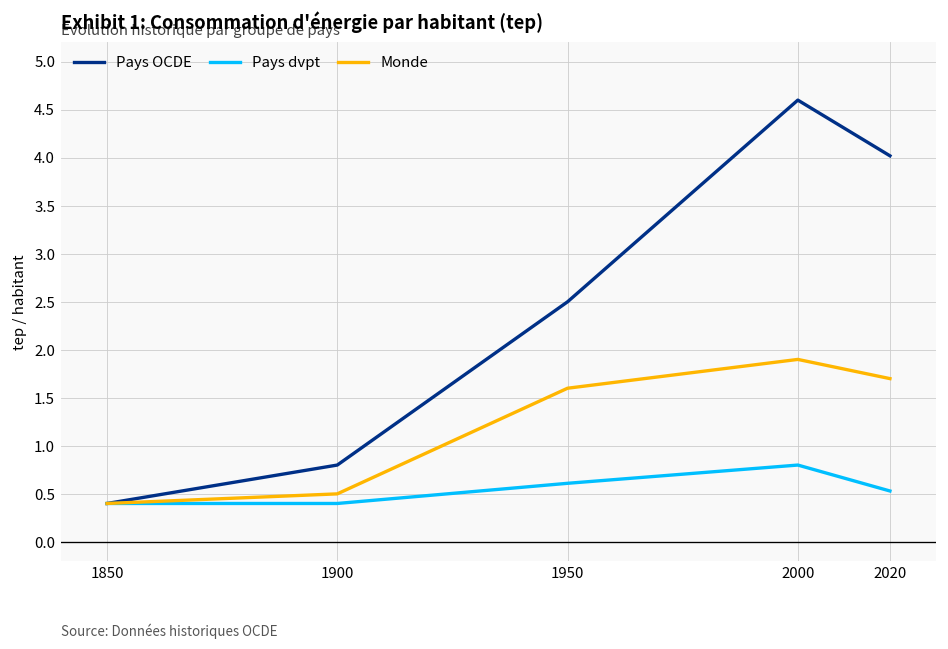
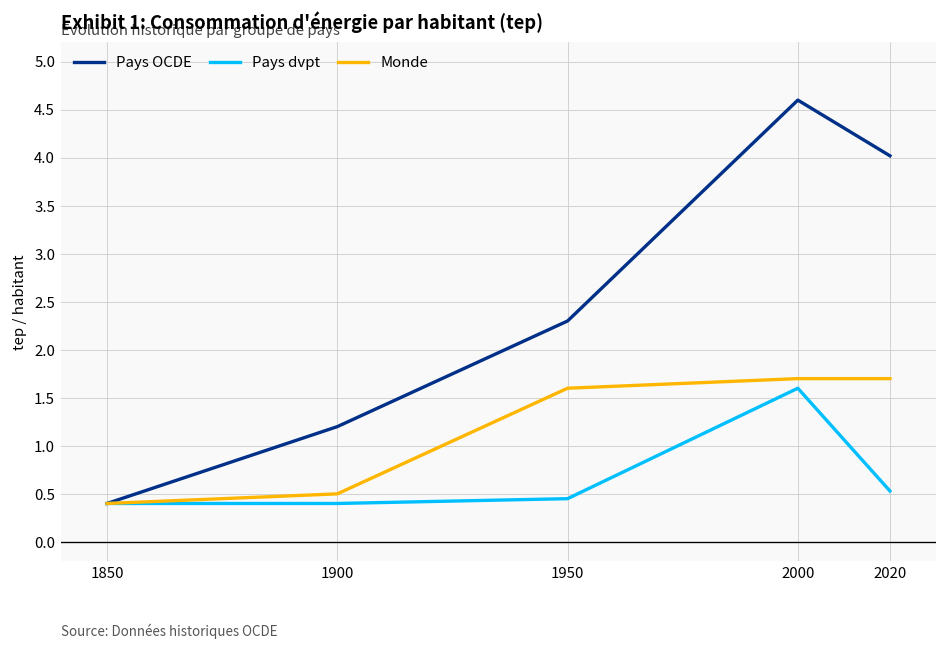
Pays OCDE, 1900: 0.8 -> 1.2
Pays OCDE, 1950: 2.5 -> 2.3
Pays dvpt, 1950: 0.6 -> 0.5
Pays dvpt, 2000: 0.8 -> 1.6
Monde, 2000: 1.9 -> 1.7
